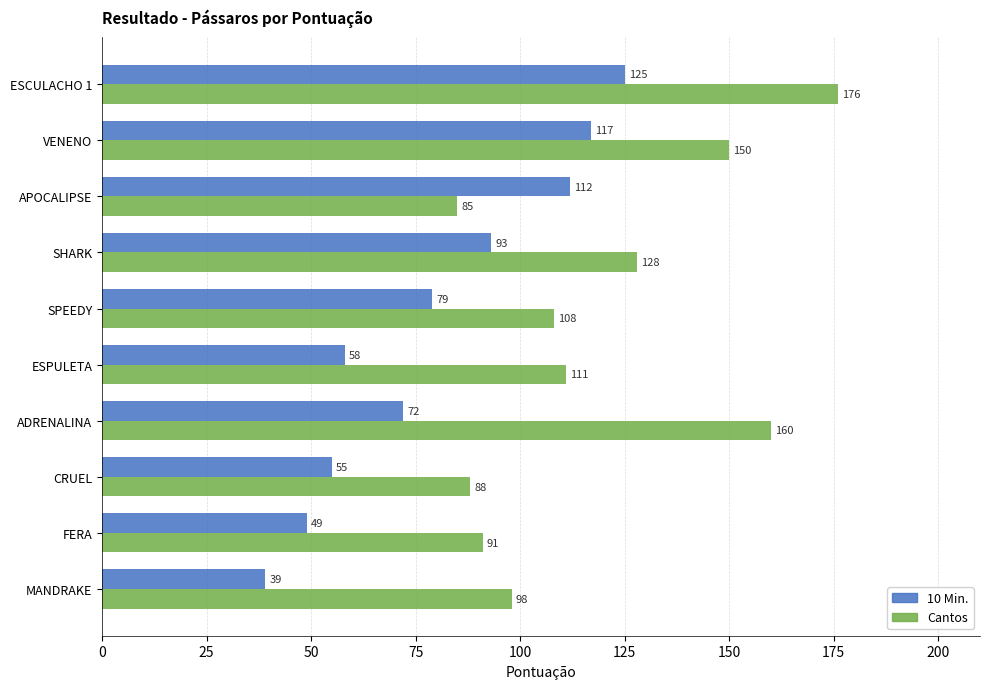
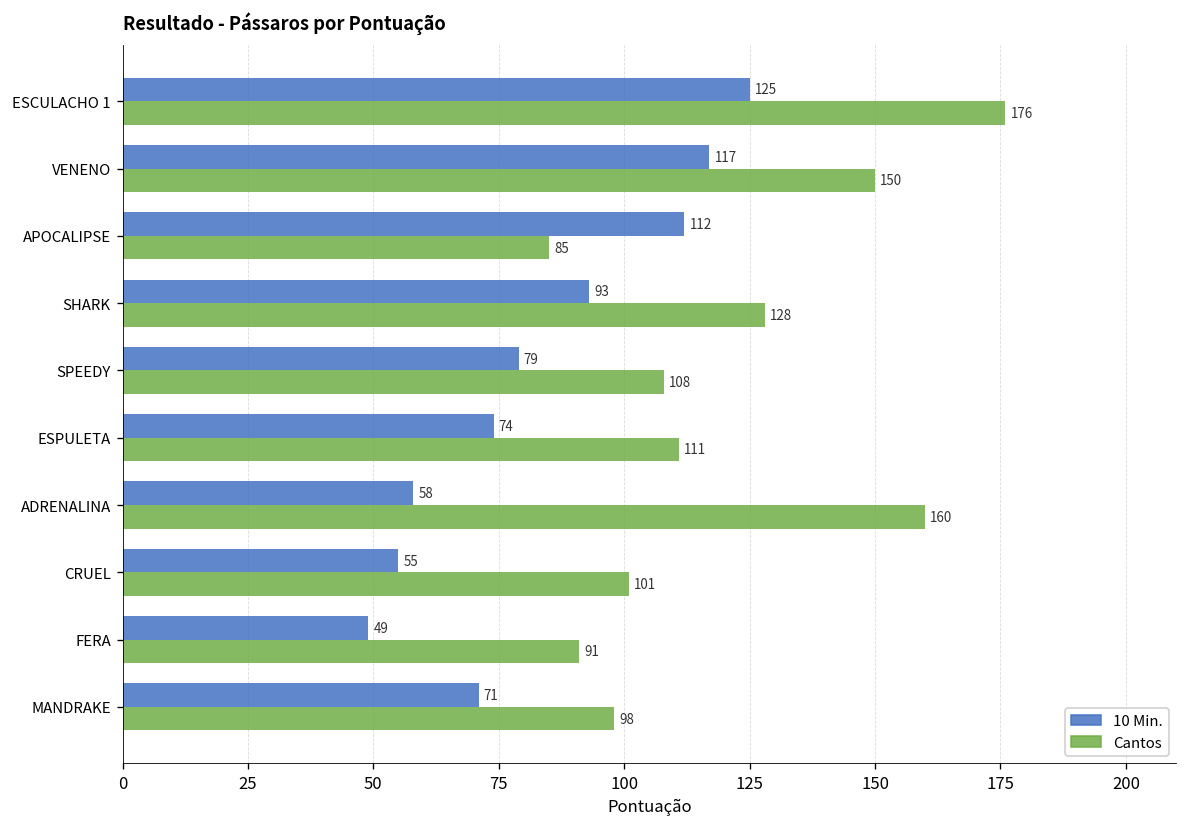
10 Min., ESPULETA: 58 -> 74
10 Min., ADRENALINA: 72 -> 58
Cantos, CRUEL: 88 -> 101
10 Min., MANDRAKE: 39 -> 71
